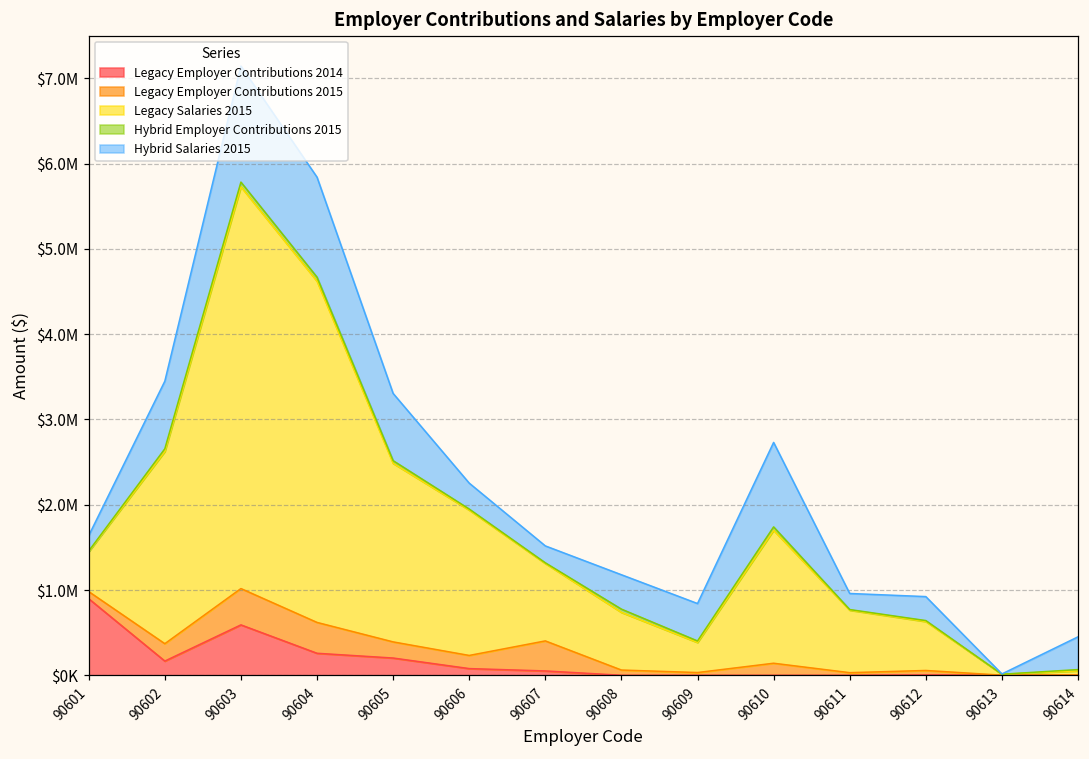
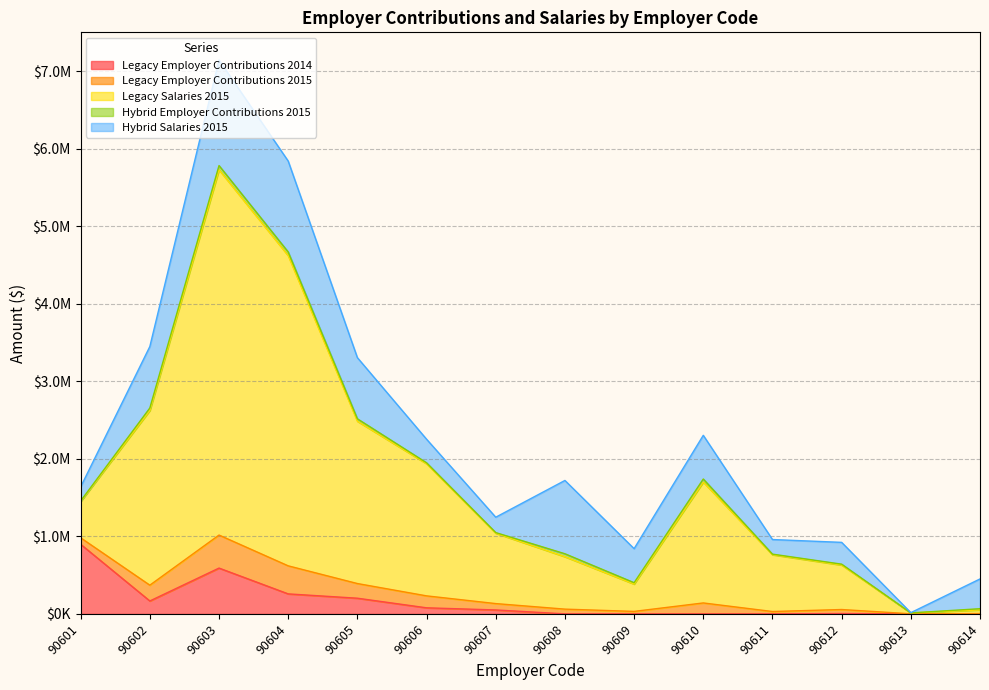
Legacy Employer Contributions 2015, 90607: $400000 -> $100000
Hybrid Salaries 2015, 90608: $400000 -> $900000
Hybrid Salaries 2015, 90610: $1000000 -> $600000
